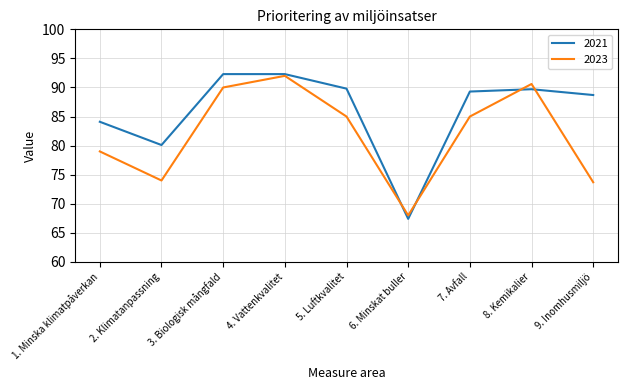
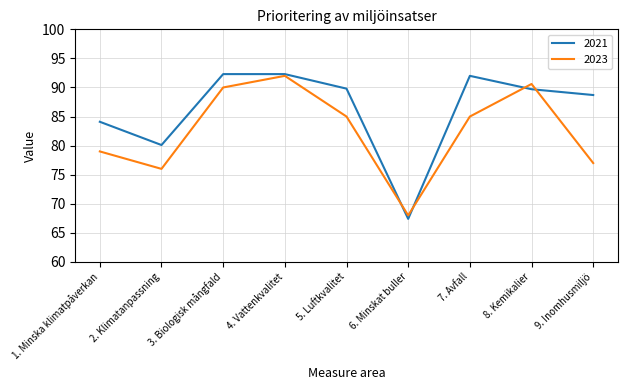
2023, 2. Klimatanpassning: 74 -> 76
2021, 7. Avfall: 89 -> 92
2023, 9. Inomhusmiljö: 74 -> 77
